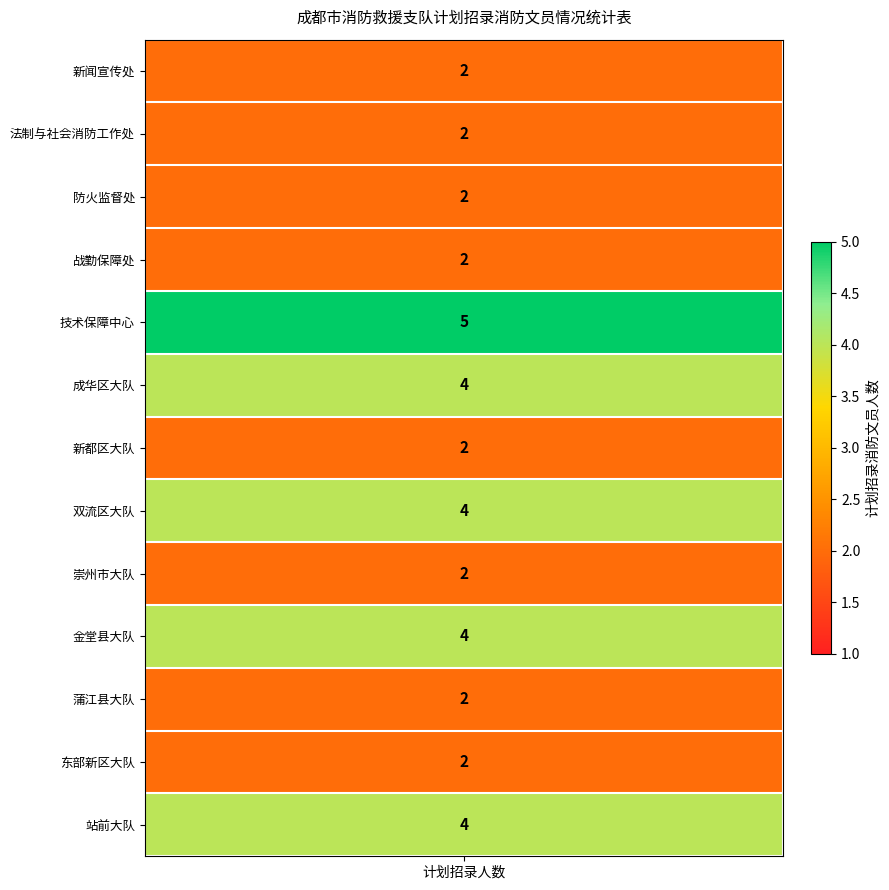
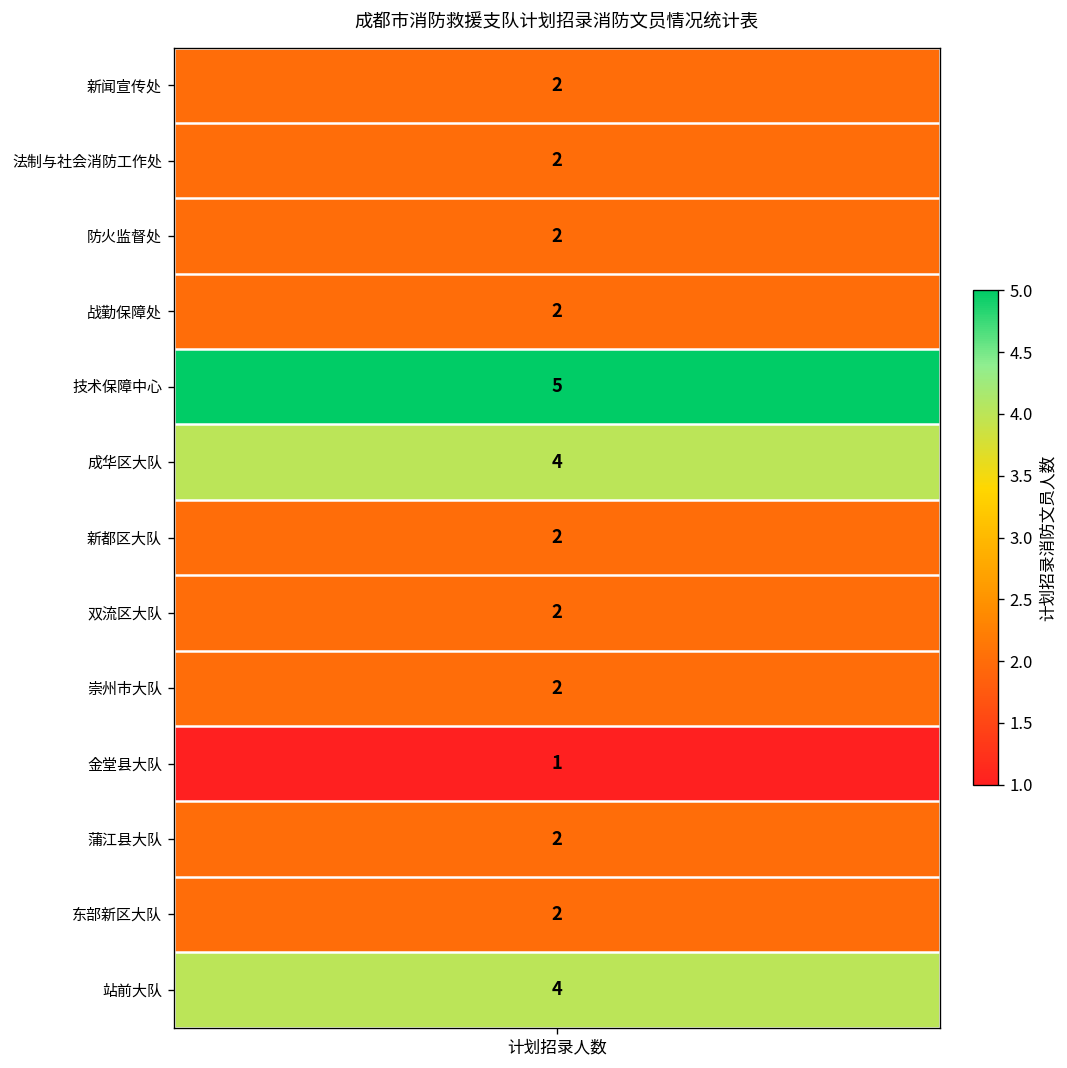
双流区大队, 计划招录人数: 4 -> 2
金堂县大队, 计划招录人数: 4 -> 1
